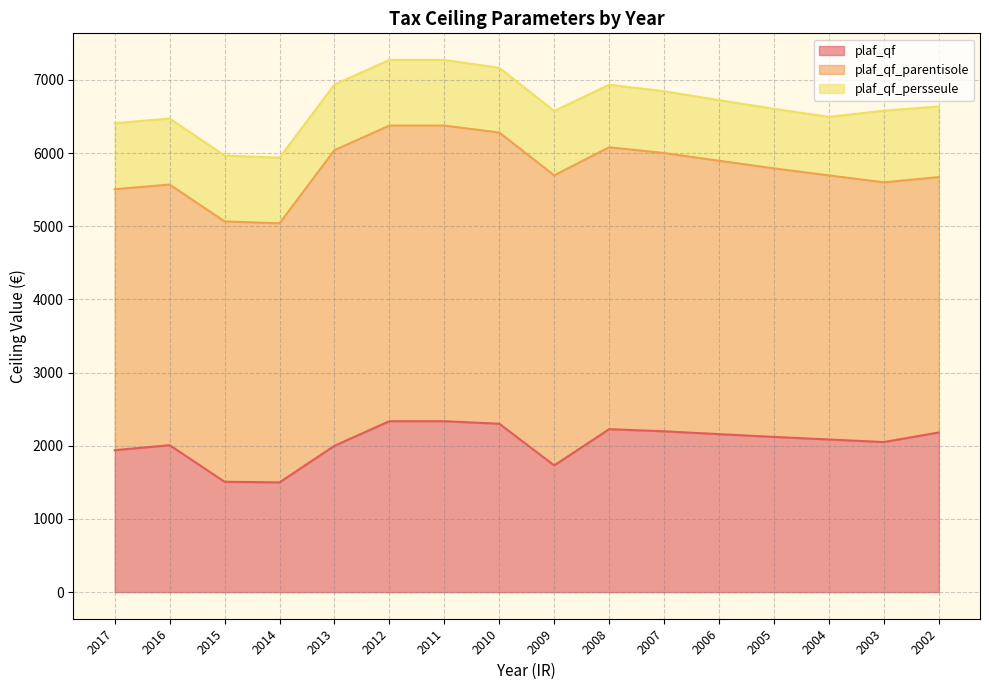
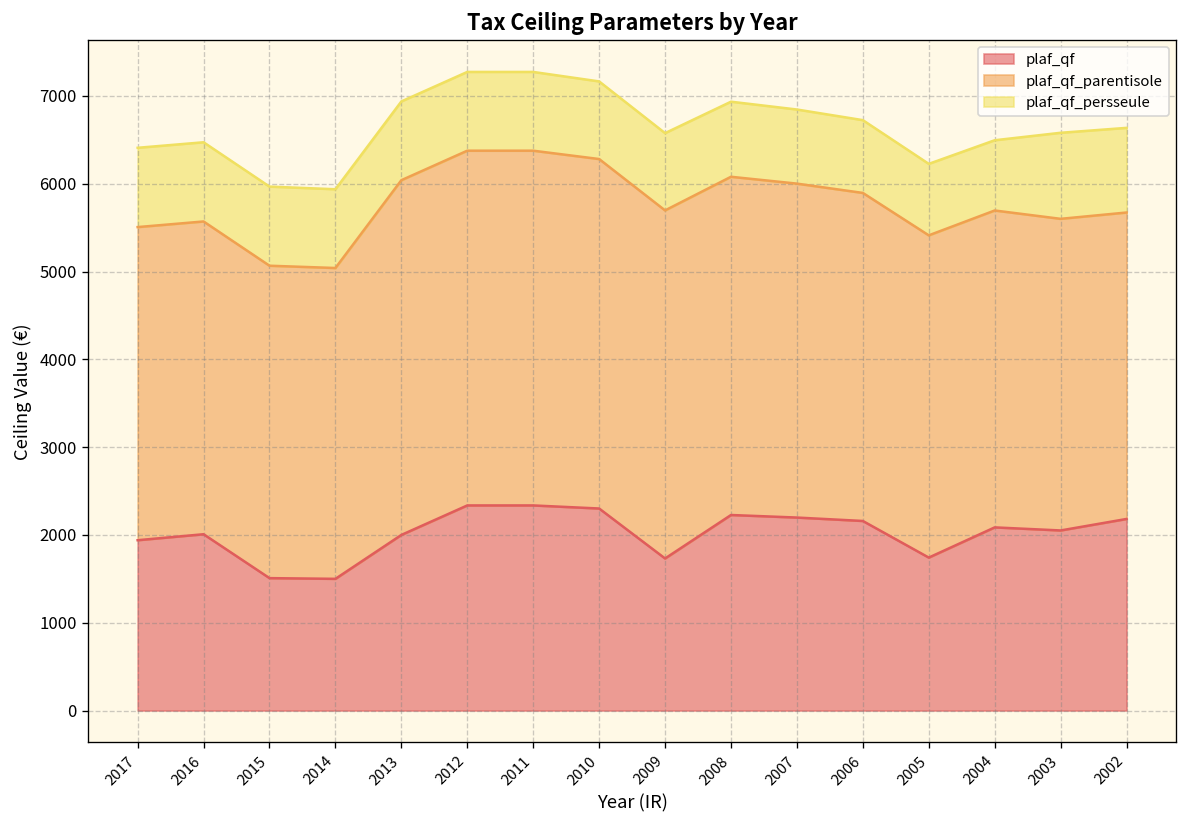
plaf_qf, 2005: 2100 -> 1700
